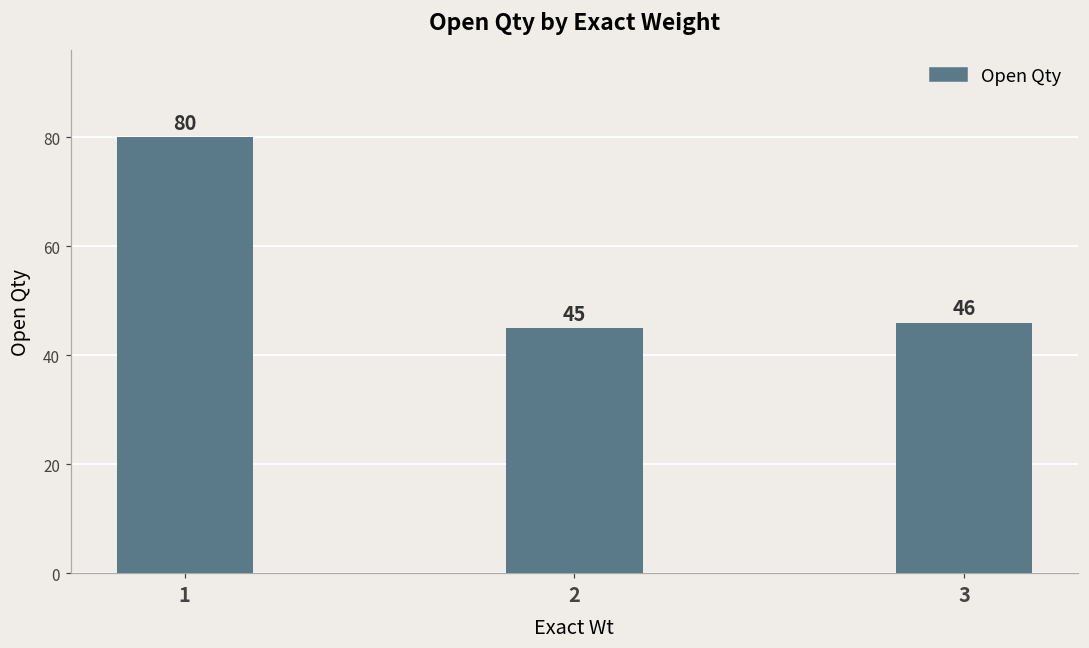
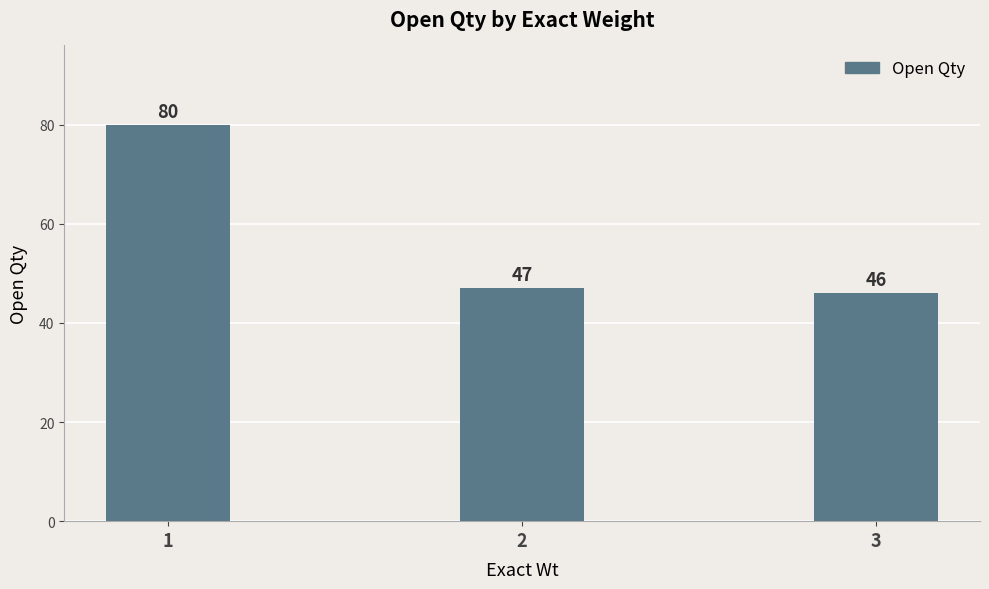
2: 45 -> 47
